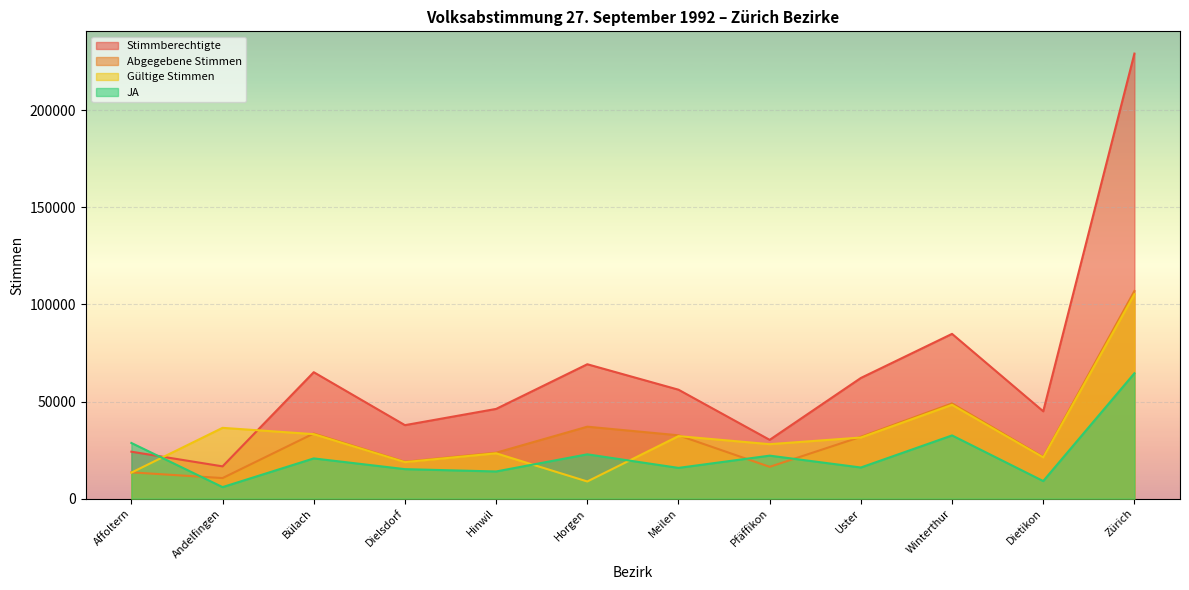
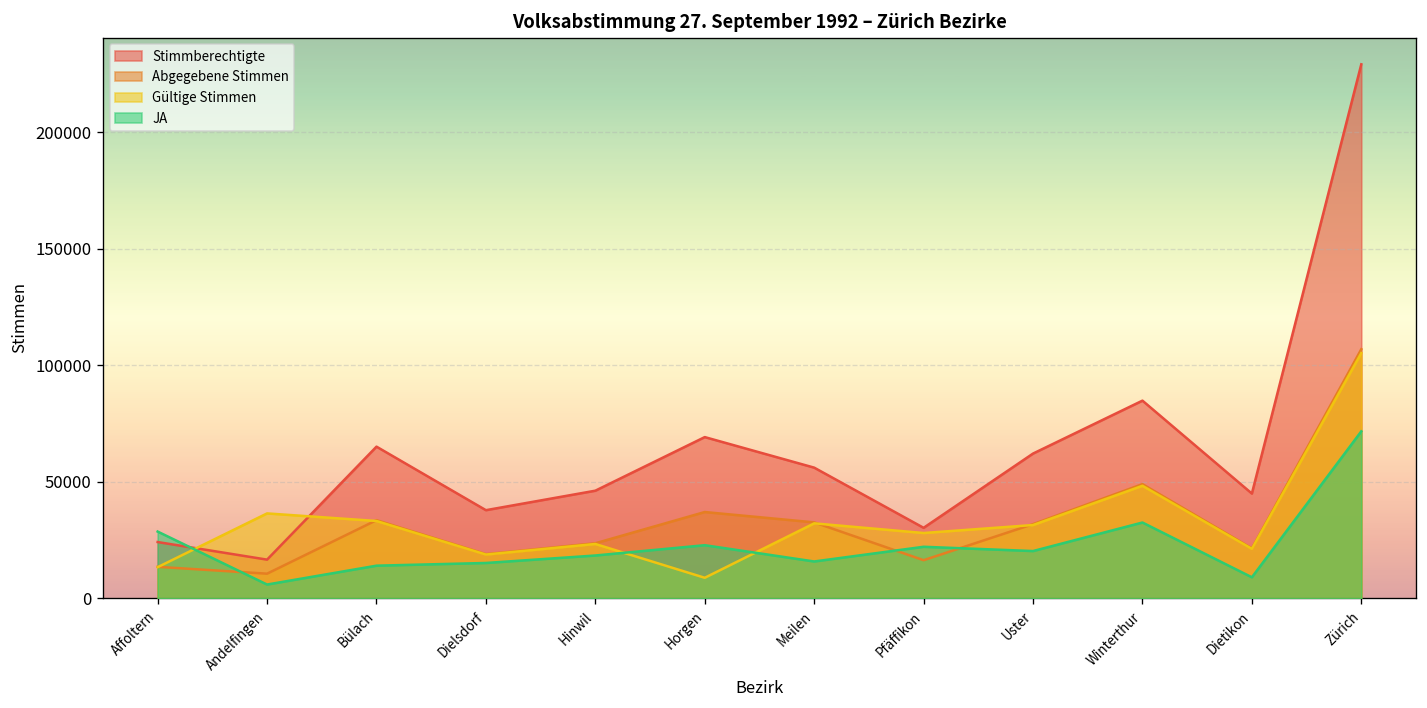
JA, Bülach: 21000 -> 14000
JA, Hinwil: 14000 -> 18000
JA, Uster: 16000 -> 20000
JA, Zürich: 65000 -> 72000
